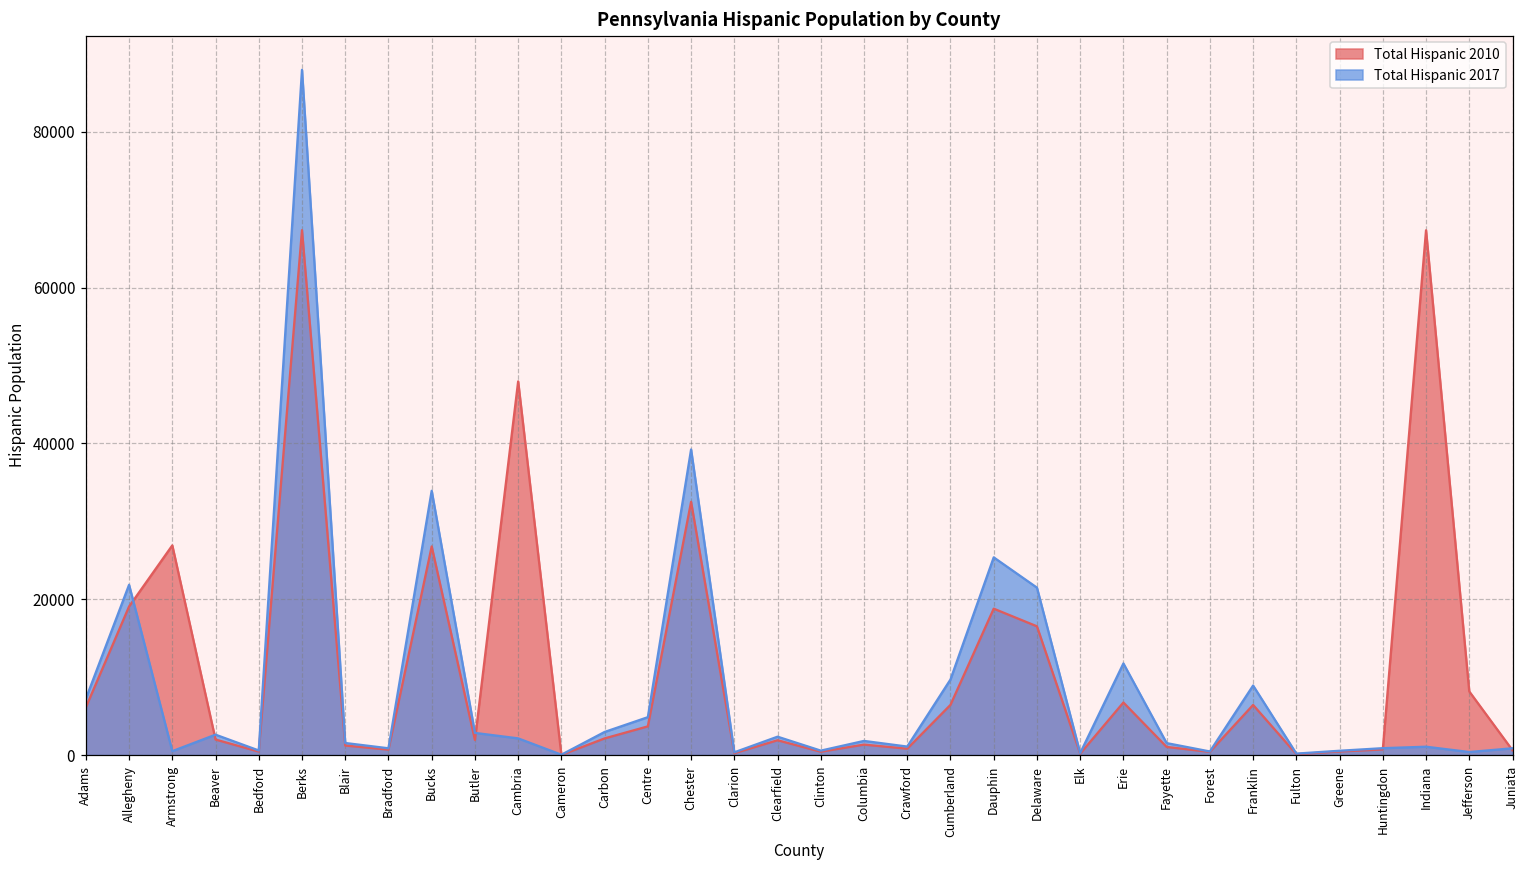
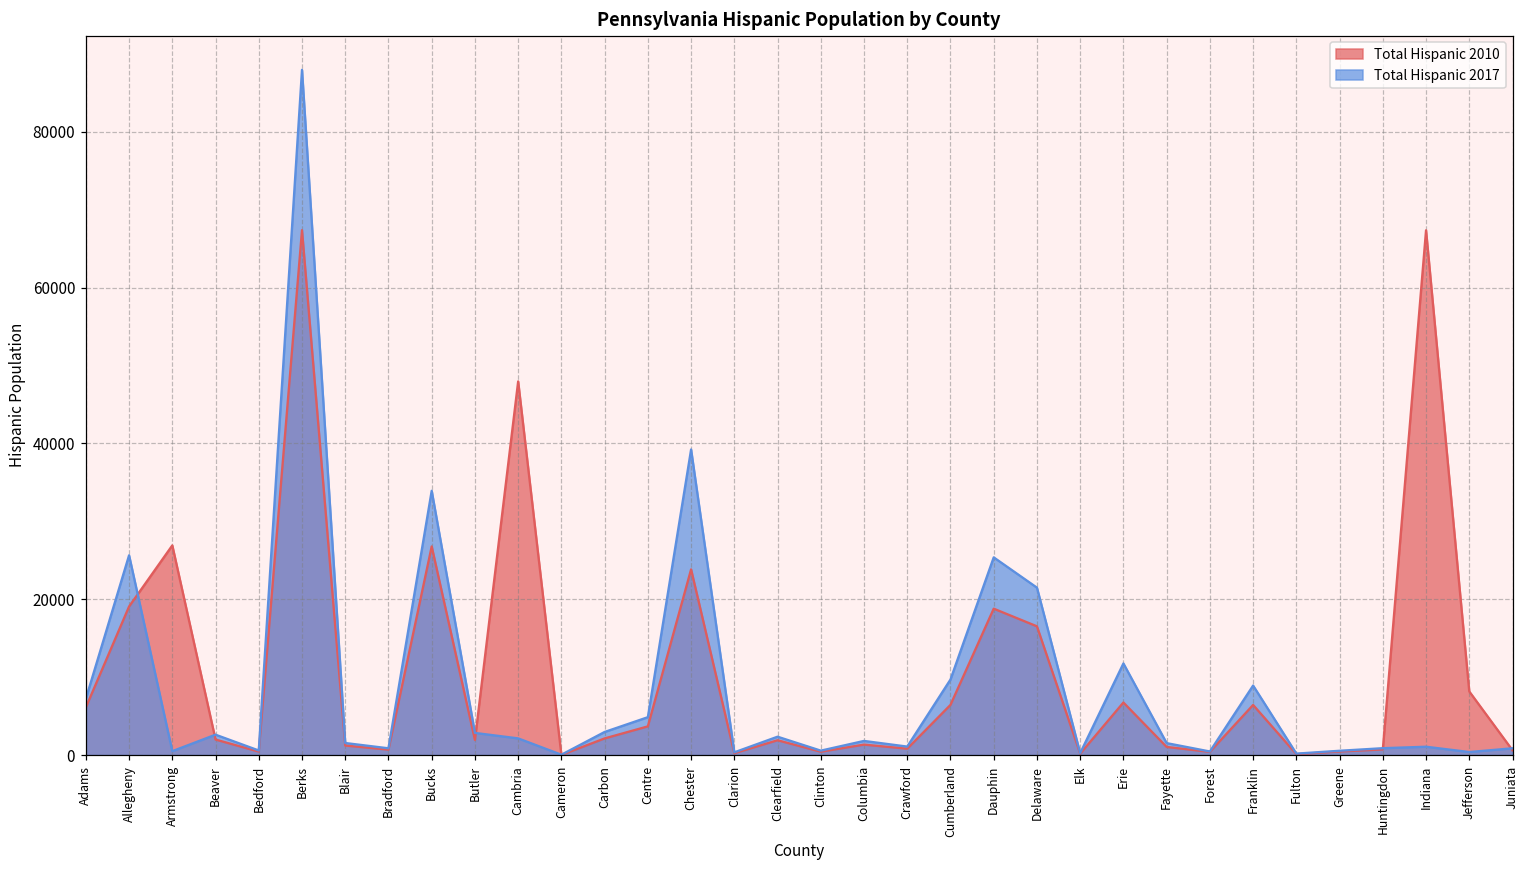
Total Hispanic 2017, Allegheny: 22000 -> 26000
Total Hispanic 2010, Chester: 33000 -> 24000
